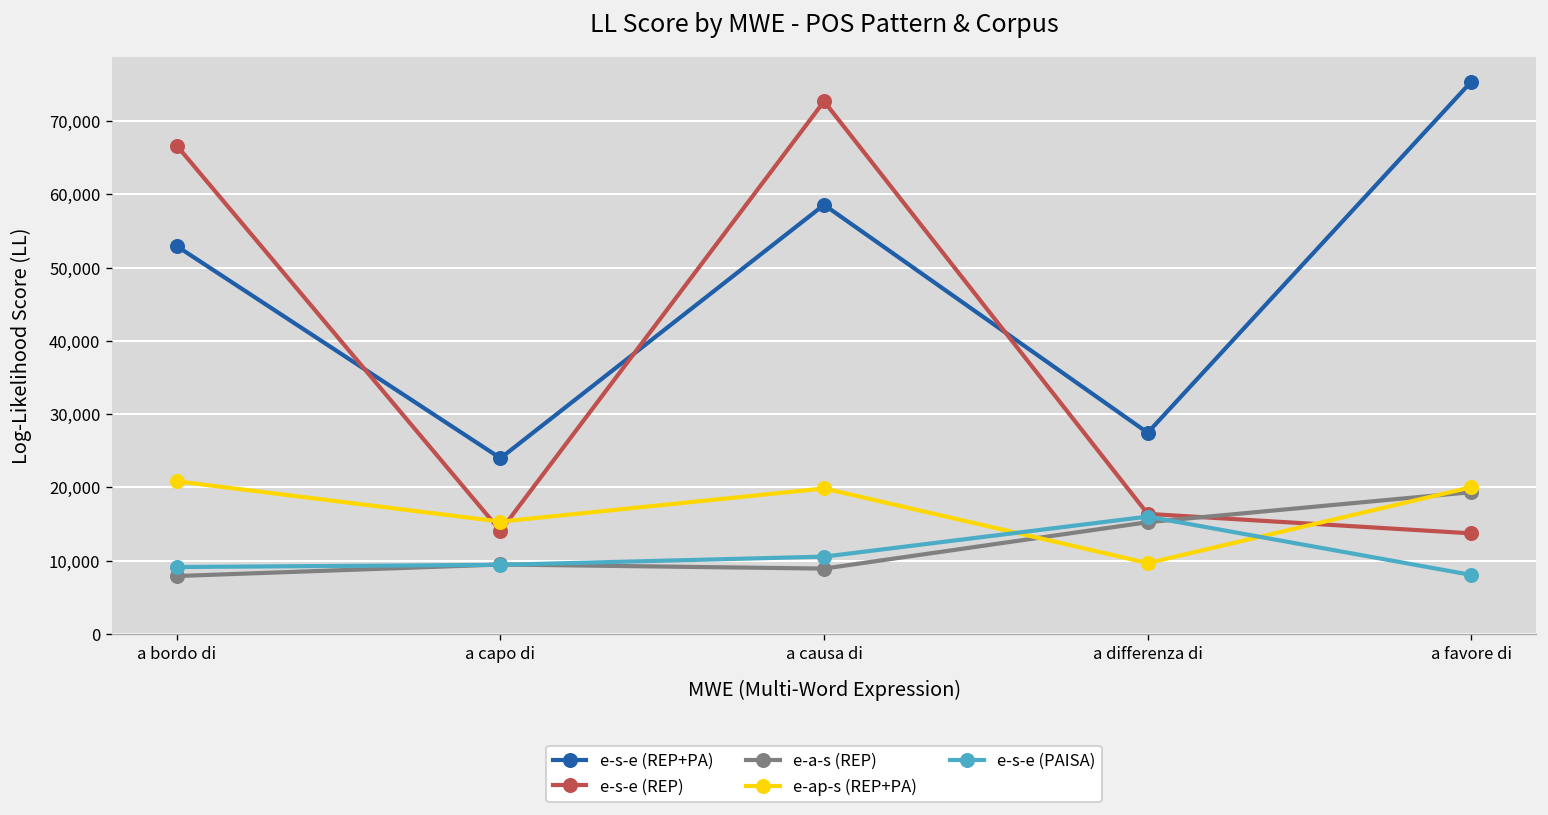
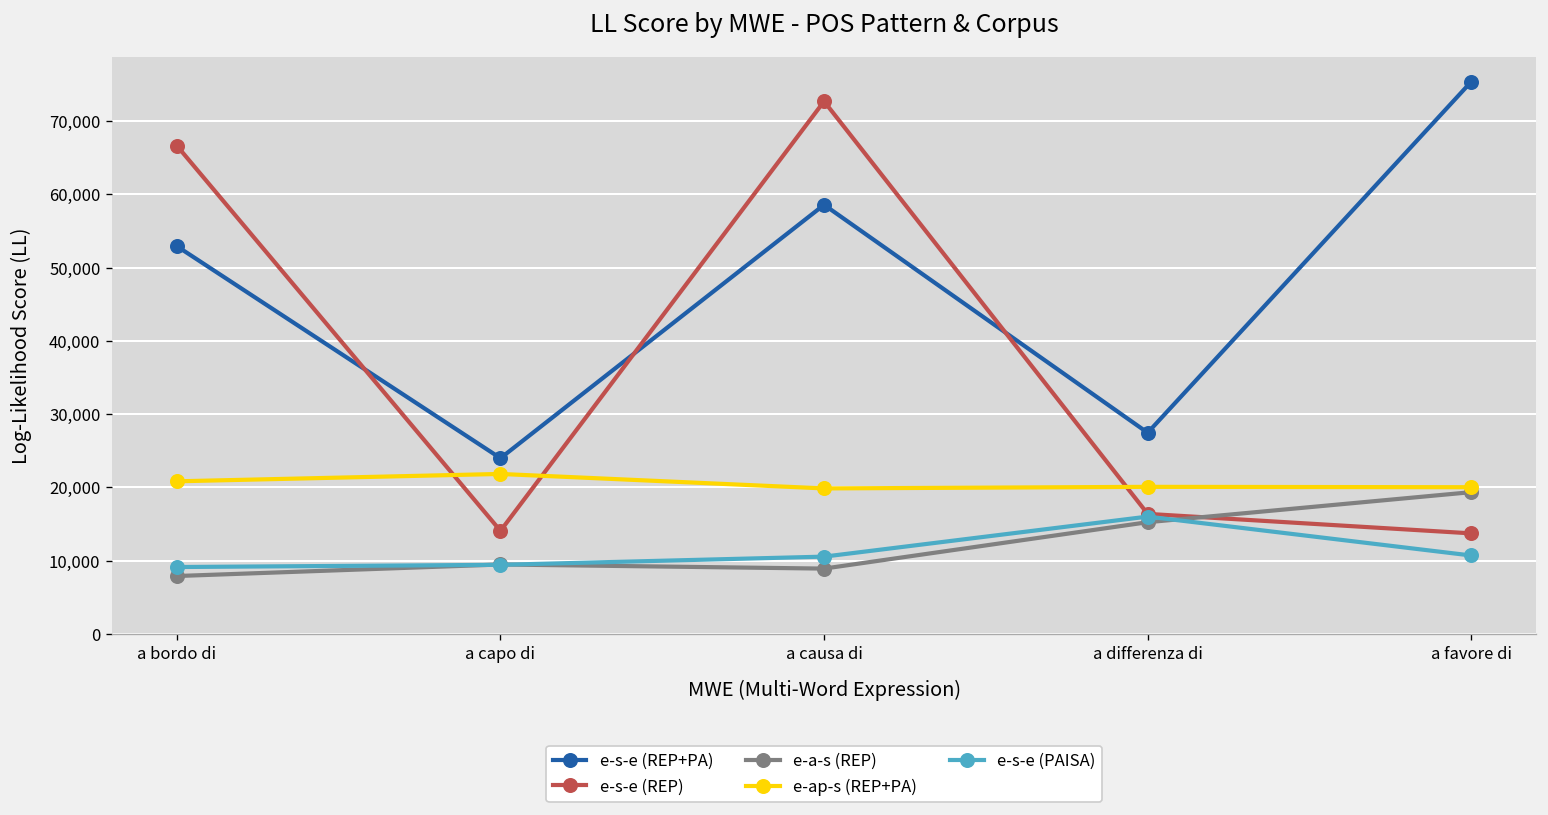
e-ap-s (REP+PA), a capo di: 15,000 -> 22,000
e-ap-s (REP+PA), a differenza di: 10,000 -> 20,000
e-s-e (PAISA), a favore di: 8,000 -> 11,000
